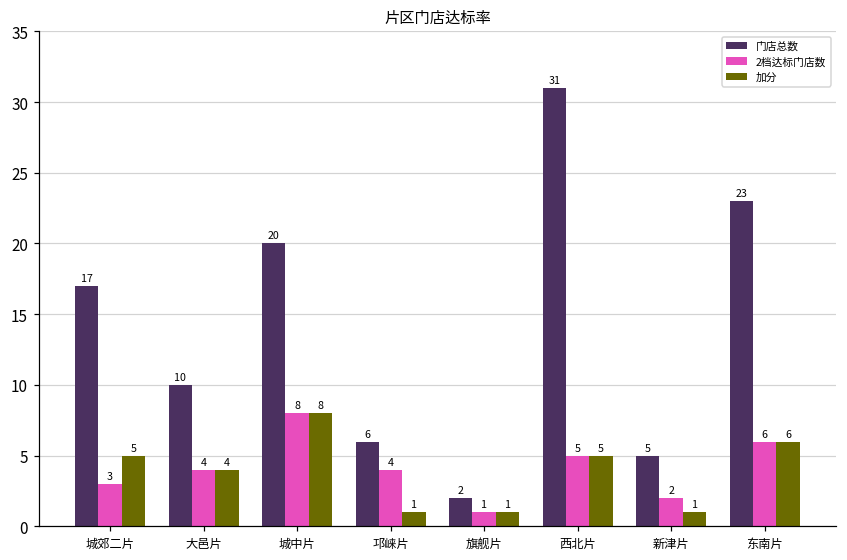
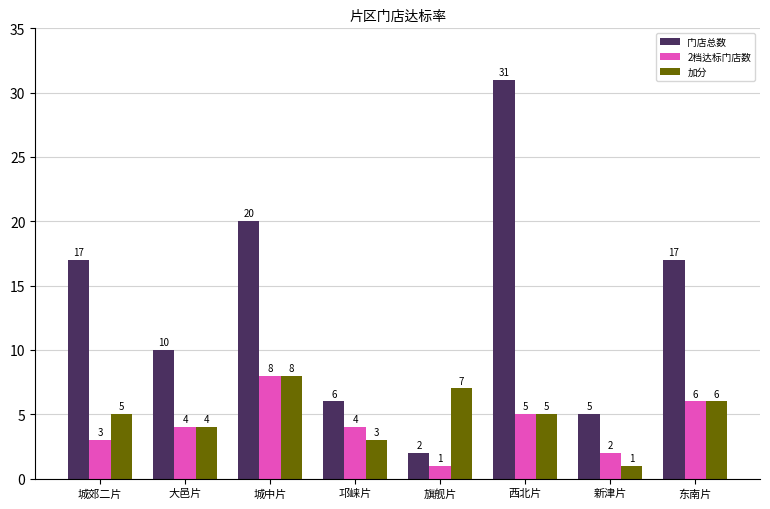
加分, 邛崃片: 1 -> 3
加分, 旗舰片: 1 -> 7
门店总数, 东南片: 23 -> 17
